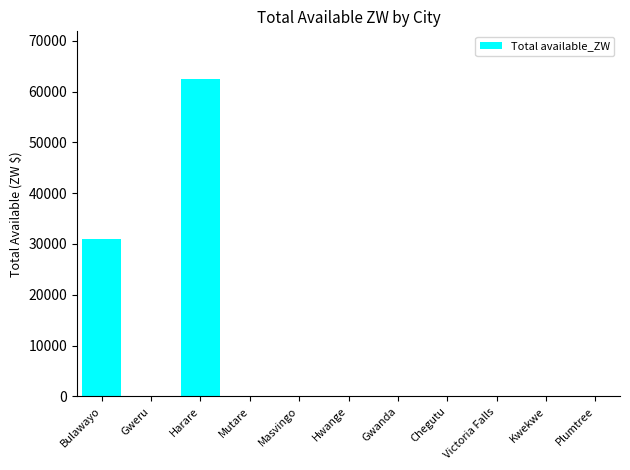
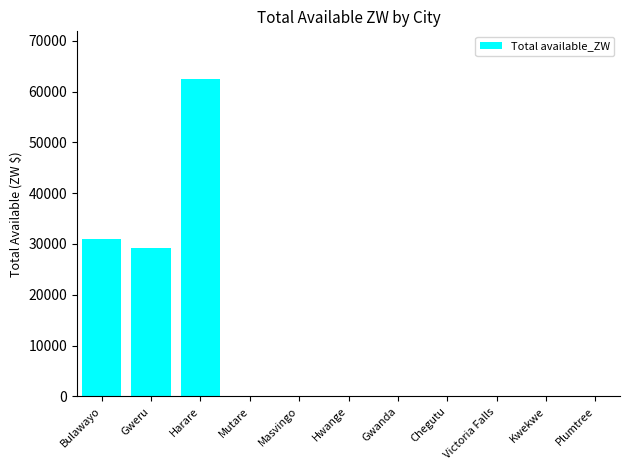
Gweru: 0 -> 29000
